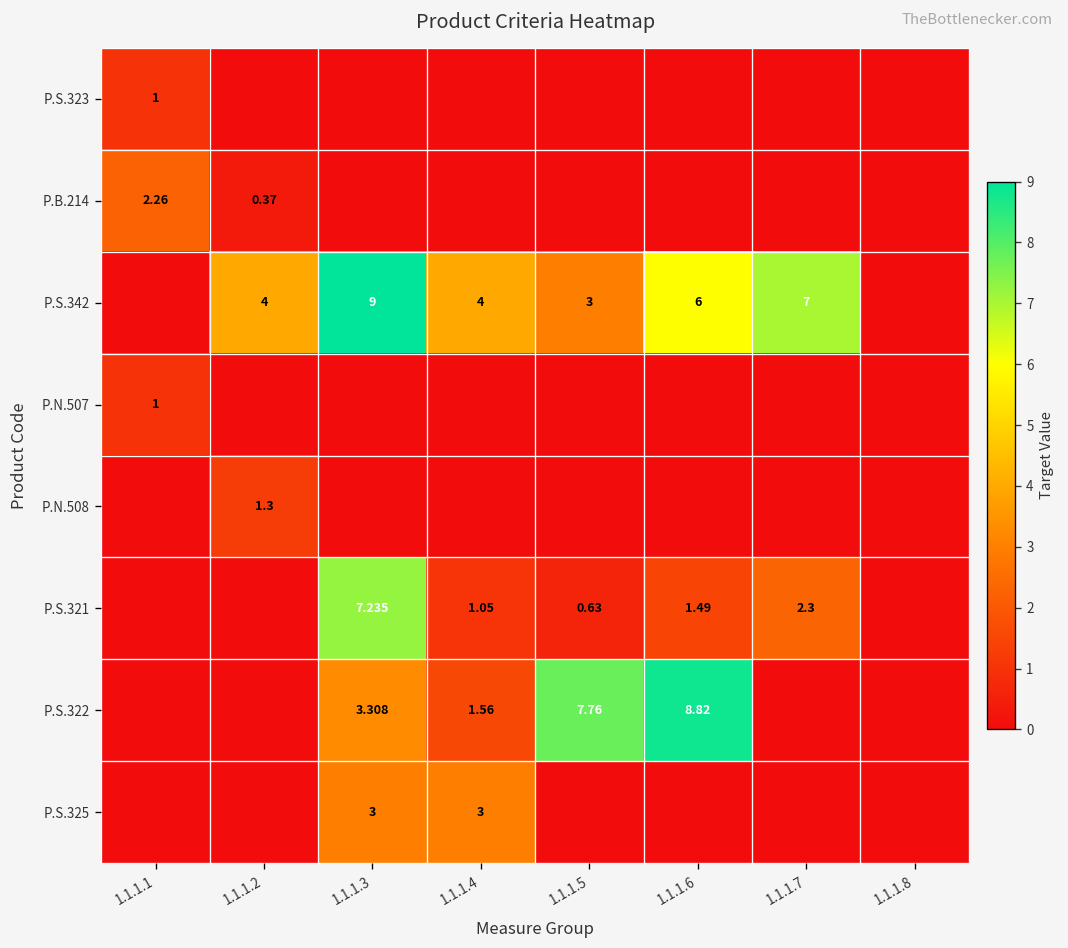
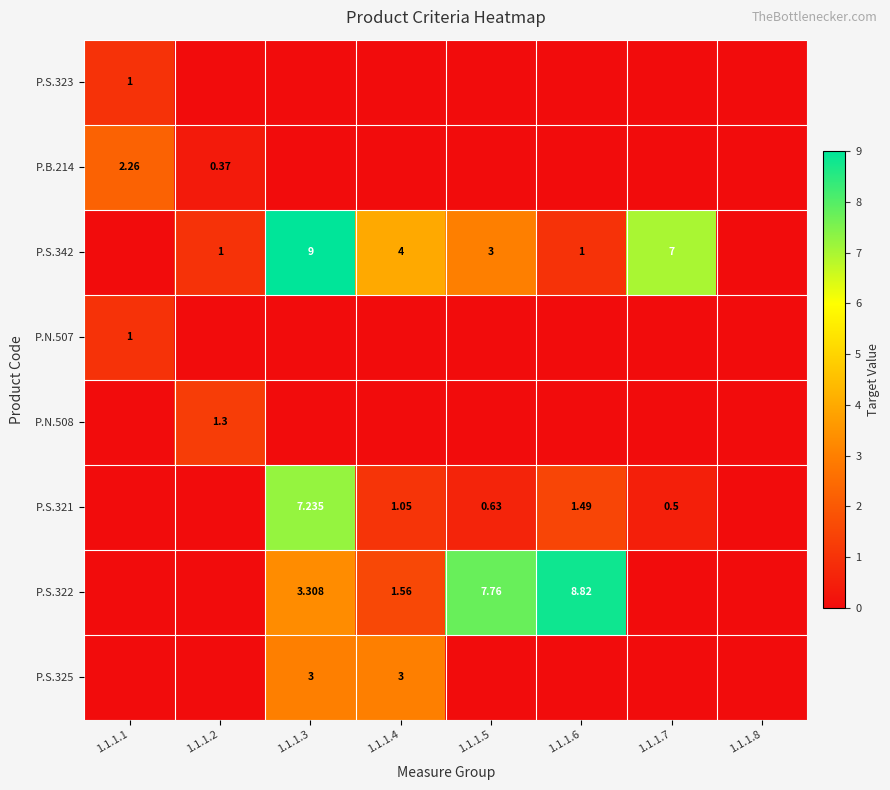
P.S.342, 1.1.1.2: 4 -> 1
P.S.342, 1.1.1.6: 6 -> 1
P.S.321, 1.1.1.7: 2.3 -> 0.5
